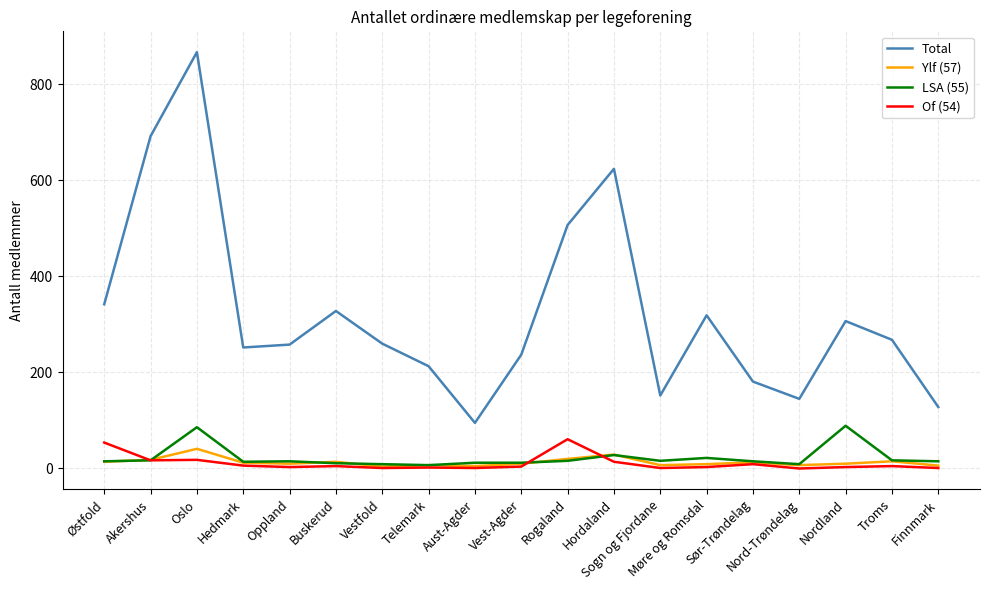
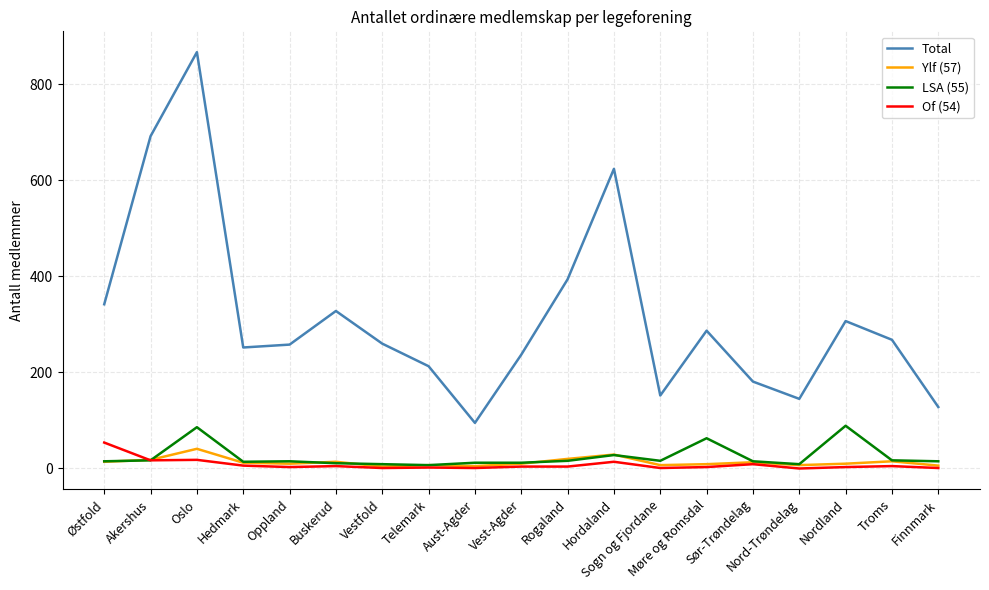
Total, Rogaland: 510 -> 390
Of (54), Rogaland: 60 -> 0
Total, Møre og Romsdal: 320 -> 290
LSA (55), Møre og Romsdal: 20 -> 60
